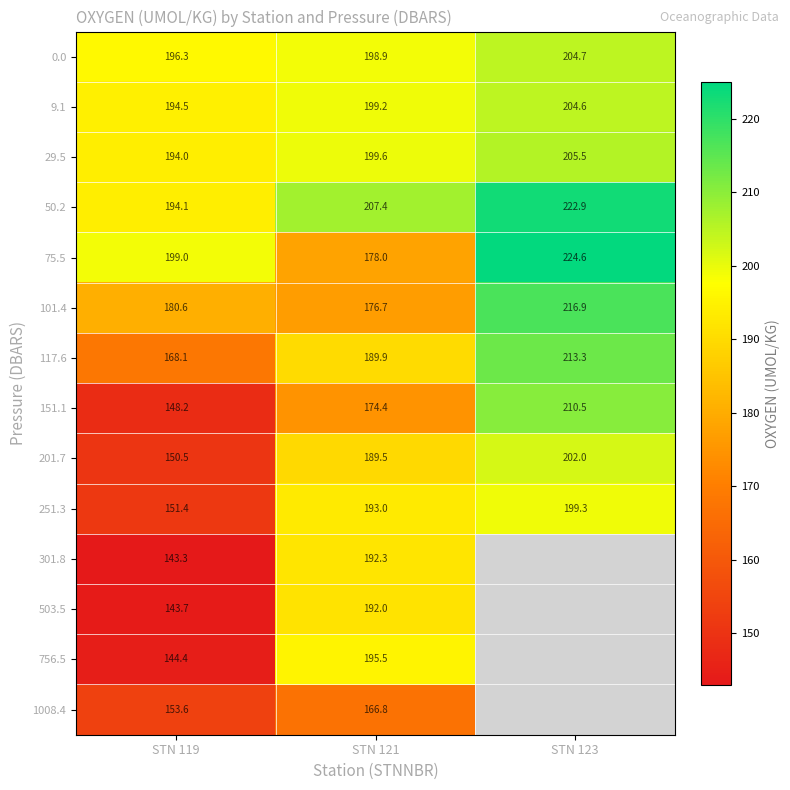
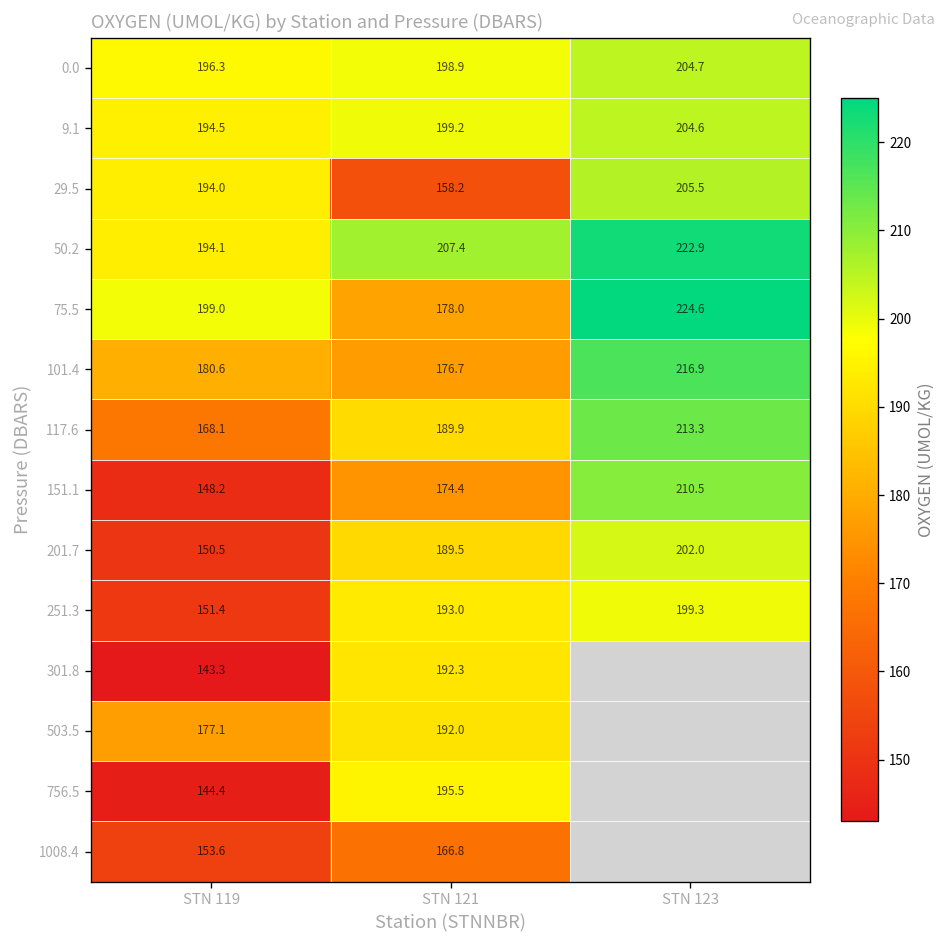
29.5, STN 121: 199.6 -> 158.2
503.5, STN 119: 143.7 -> 177.1
